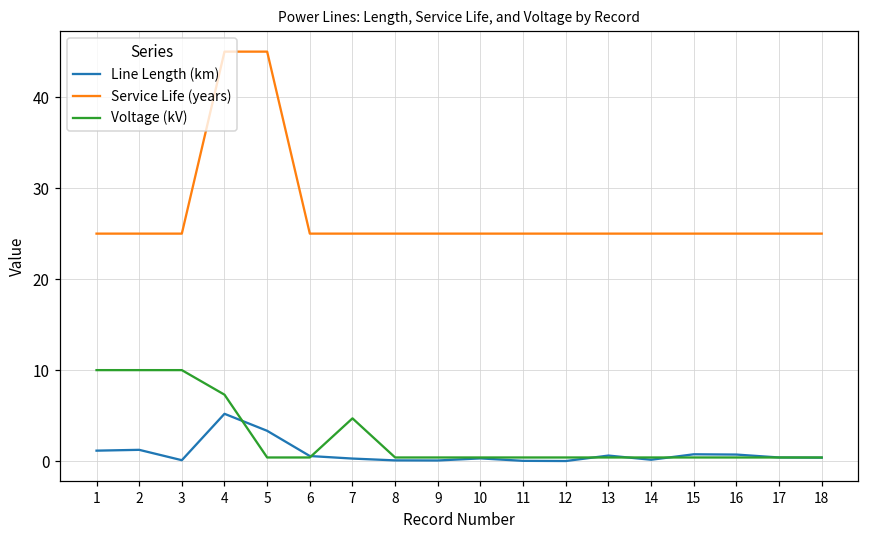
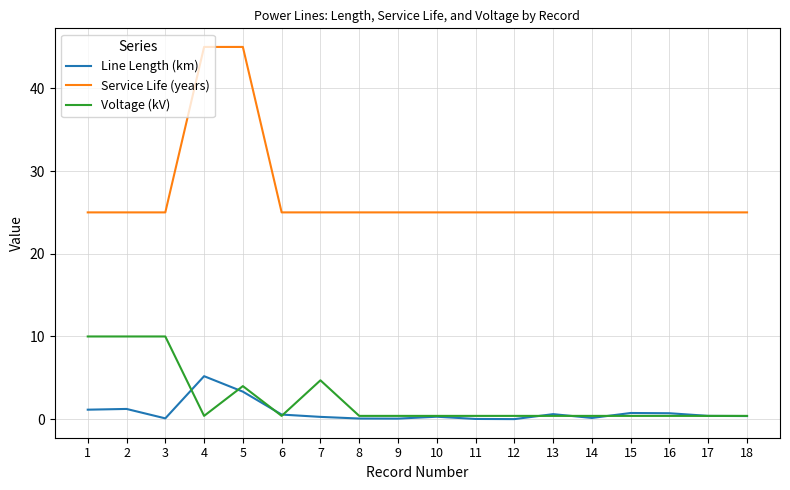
Voltage (kV), 4: 7 -> 0
Voltage (kV), 5: 0 -> 4
